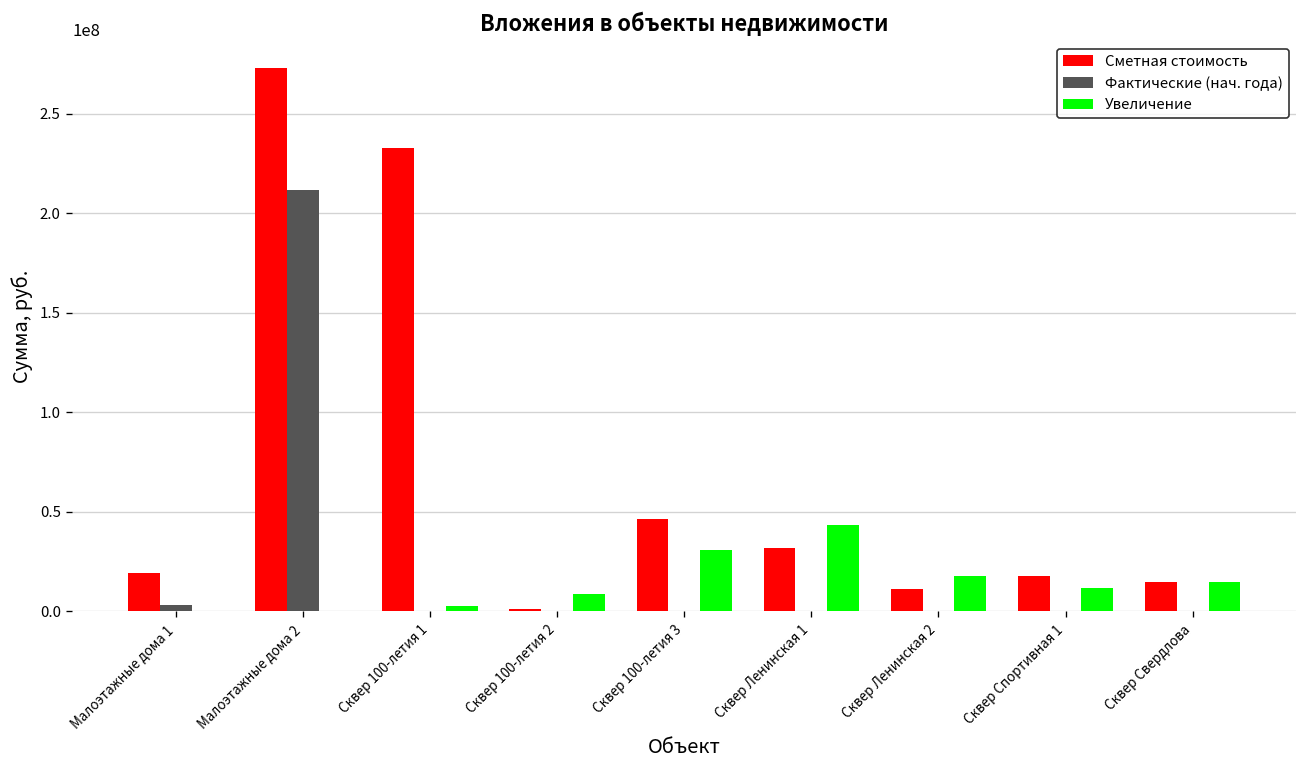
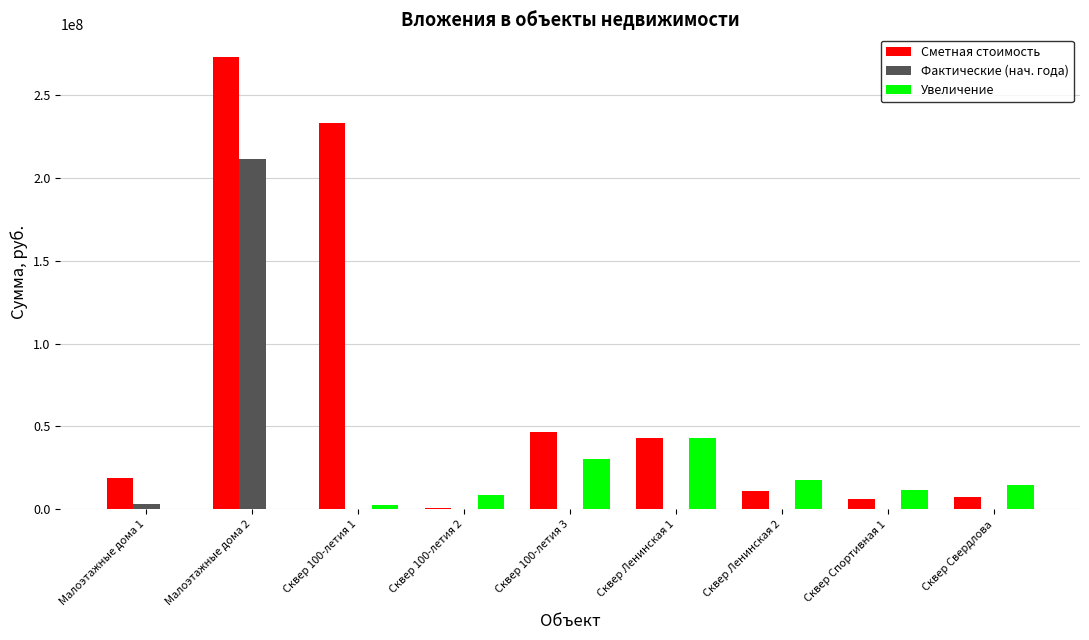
Сметная стоимость, Сквер Ленинская 1: 32000000 -> 43000000
Сметная стоимость, Сквер Спортивная 1: 18000000 -> 6000000
Сметная стоимость, Сквер Свердлова: 15000000 -> 8000000
